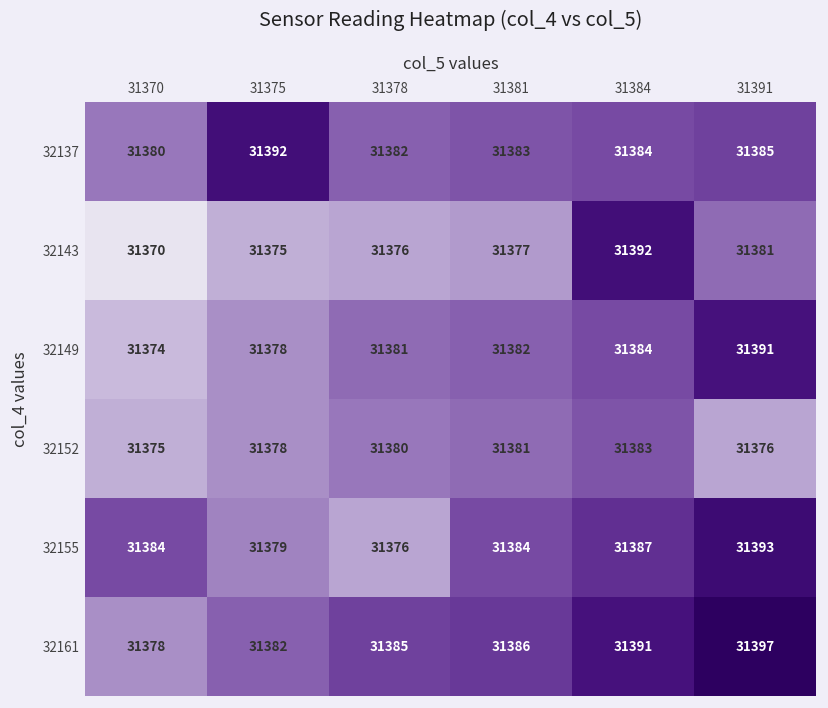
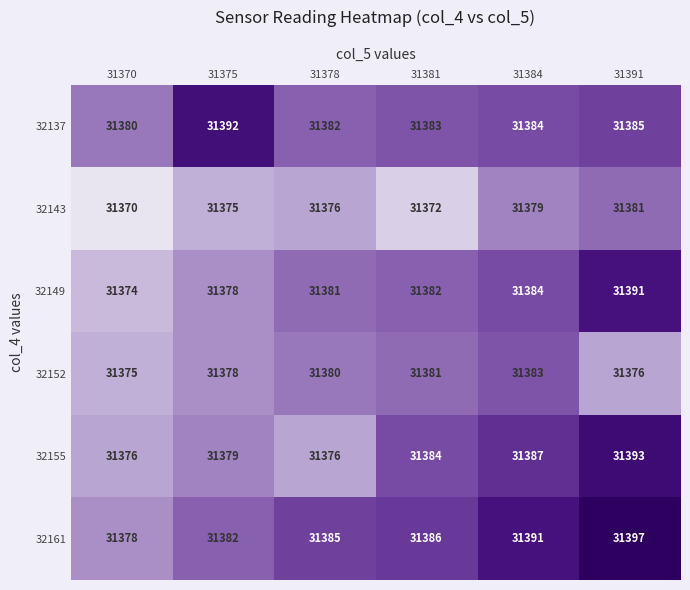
32143, 31381: 31377 -> 31372
32143, 31384: 31392 -> 31379
32155, 31370: 31384 -> 31376
